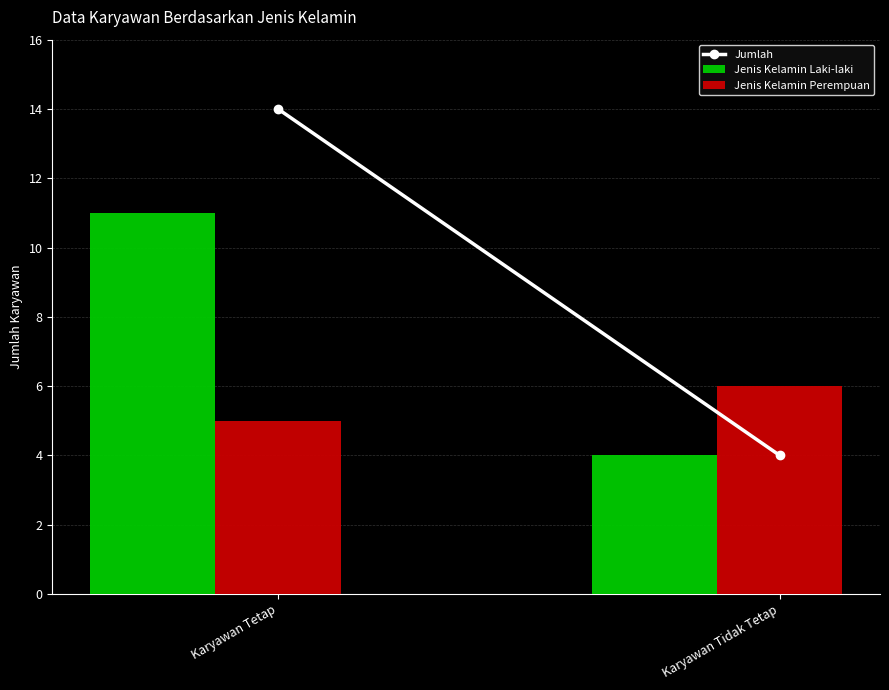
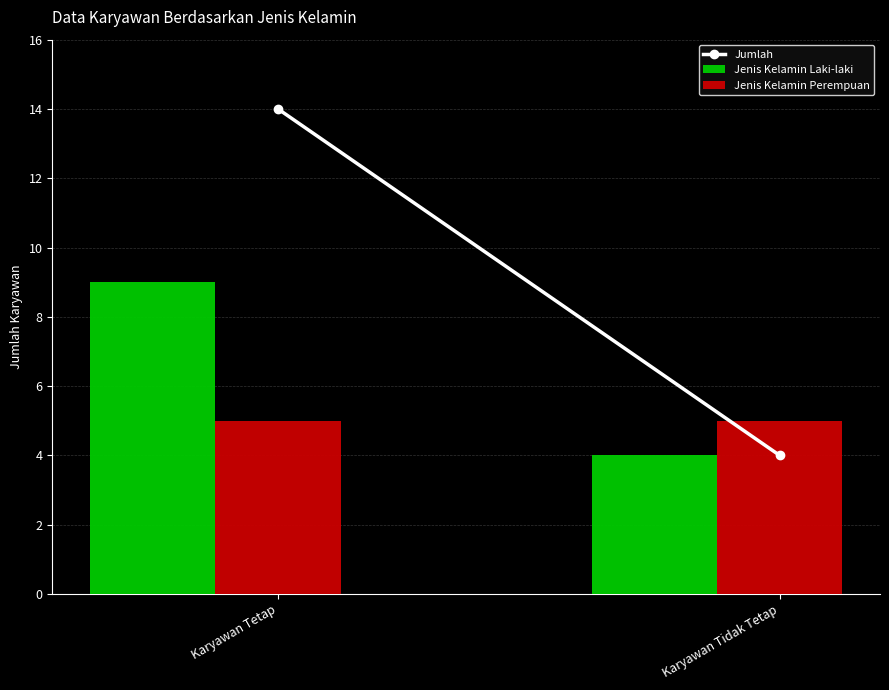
Jenis Kelamin Laki-laki, Karyawan Tetap: 11 -> 9
Jenis Kelamin Perempuan, Karyawan Tidak Tetap: 6 -> 5
